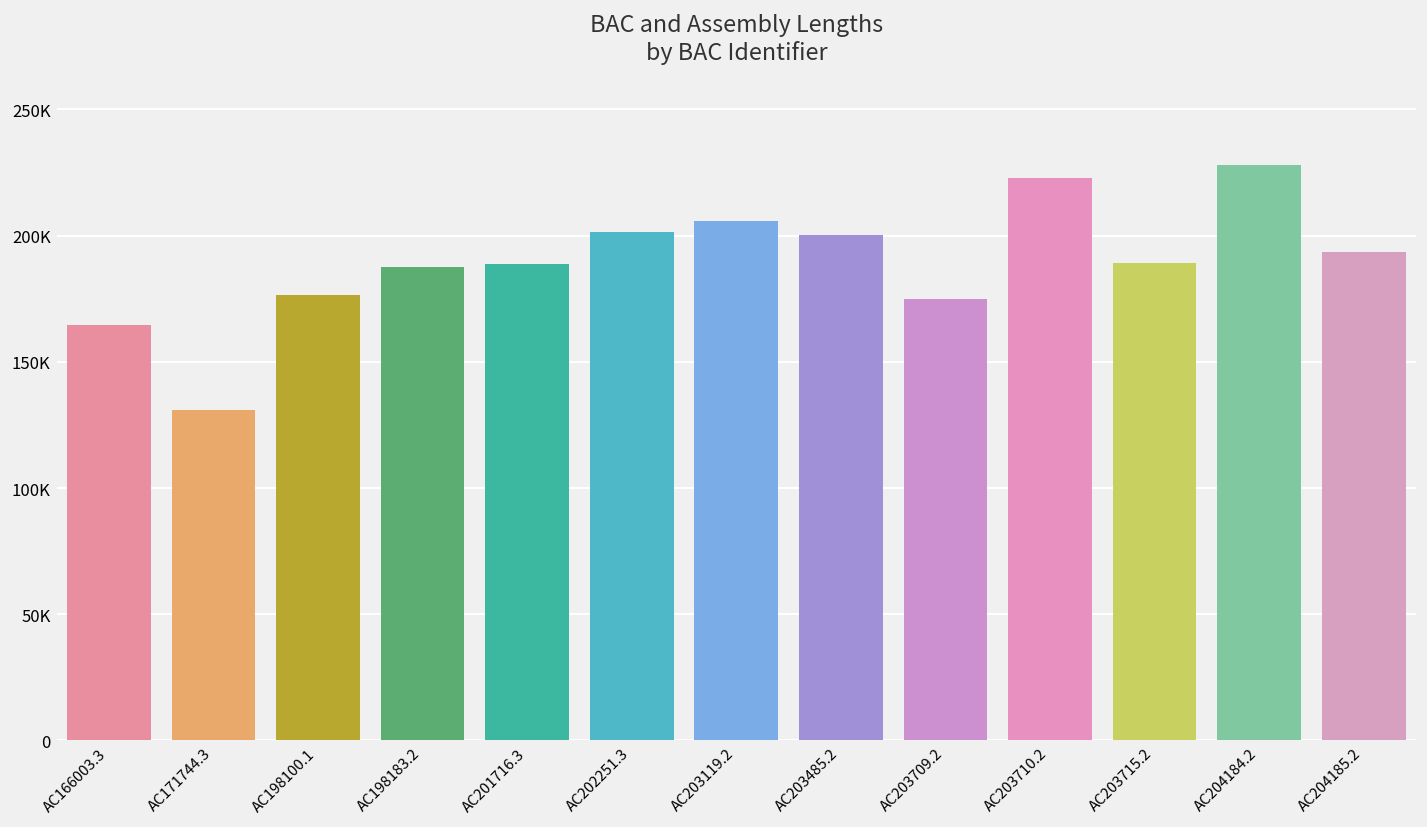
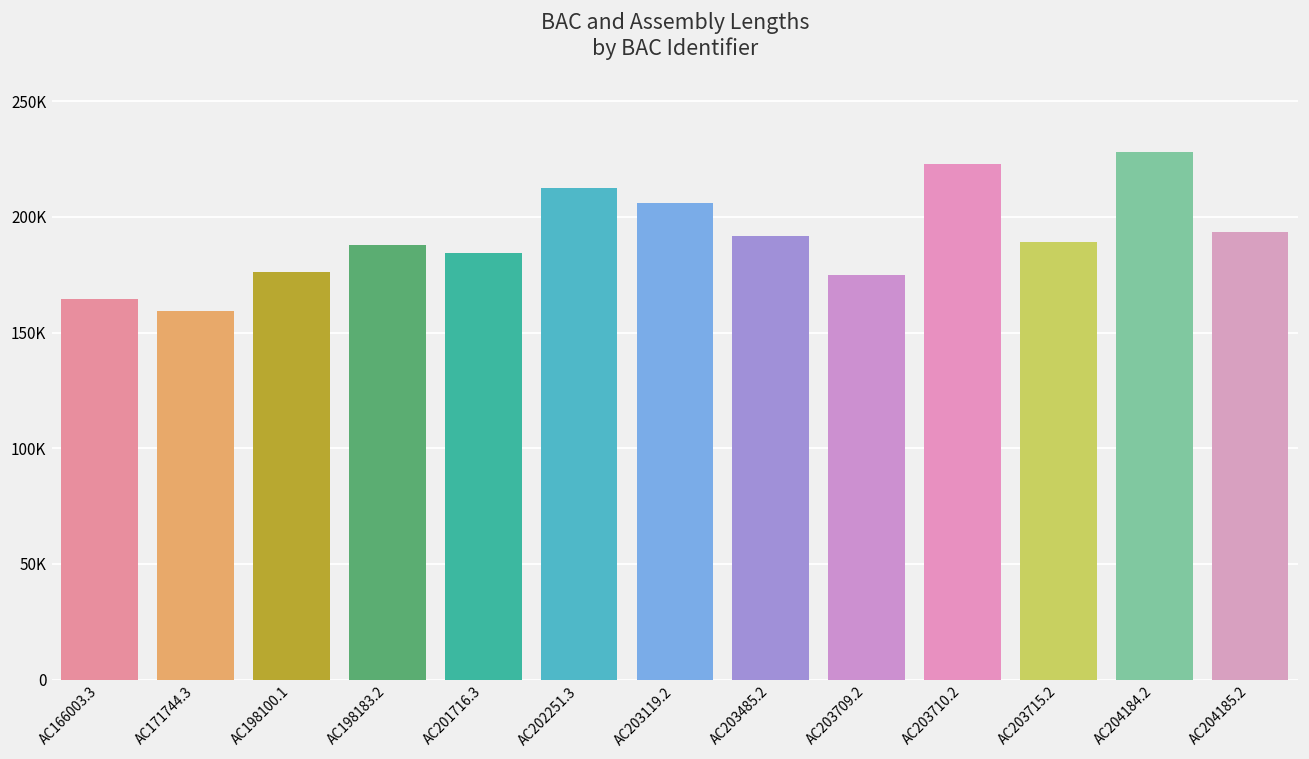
AC171744.3: 131000 -> 159000
AC201716.3: 189000 -> 184000
AC202251.3: 201000 -> 213000
AC203485.2: 200000 -> 192000
